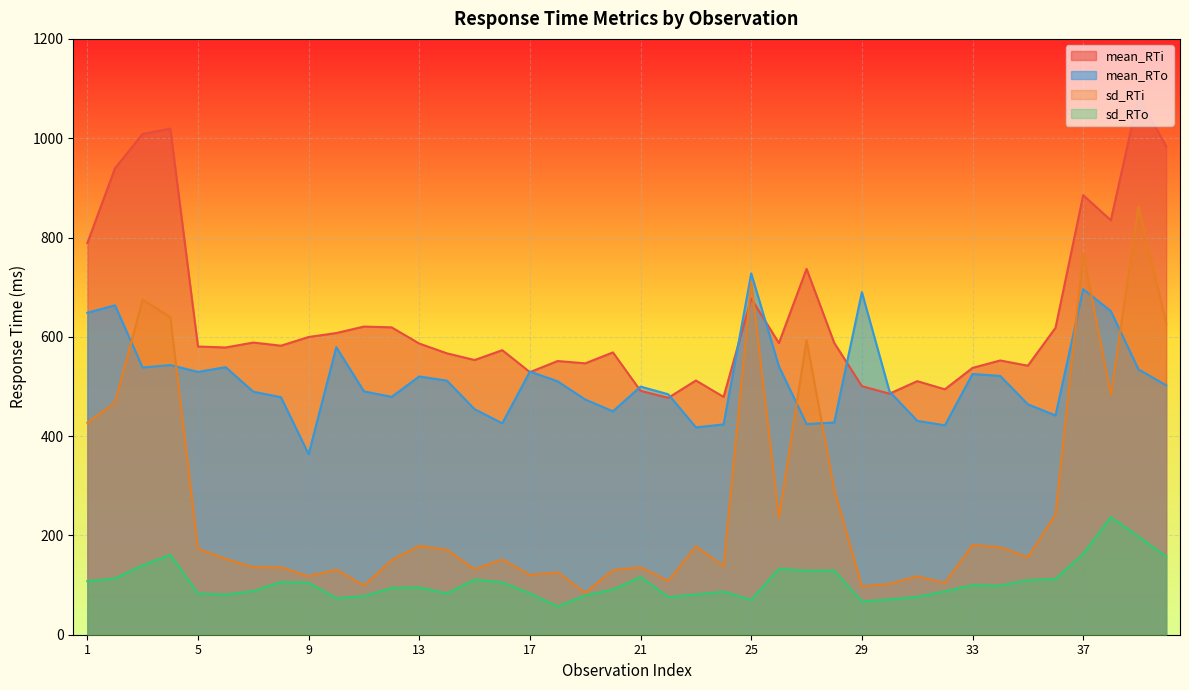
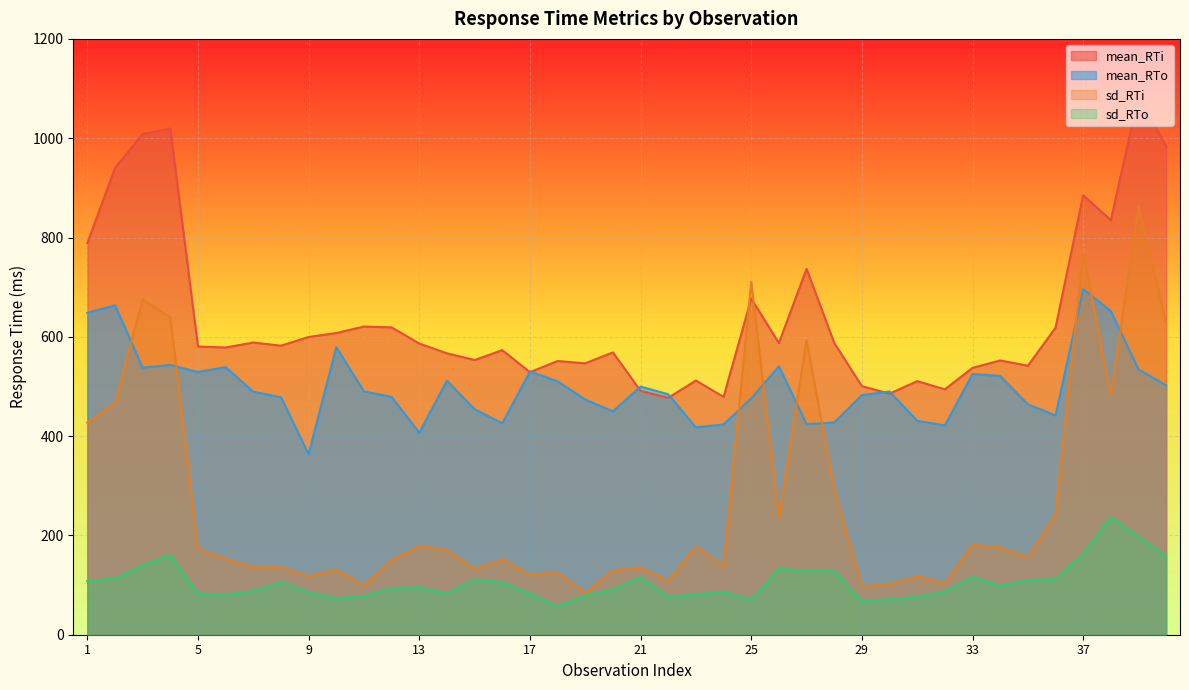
sd_RTo, 9: 100 -> 90
mean_RTo, 13: 520 -> 410
mean_RTo, 25: 730 -> 480
mean_RTo, 29: 690 -> 480
sd_RTo, 33: 100 -> 120
